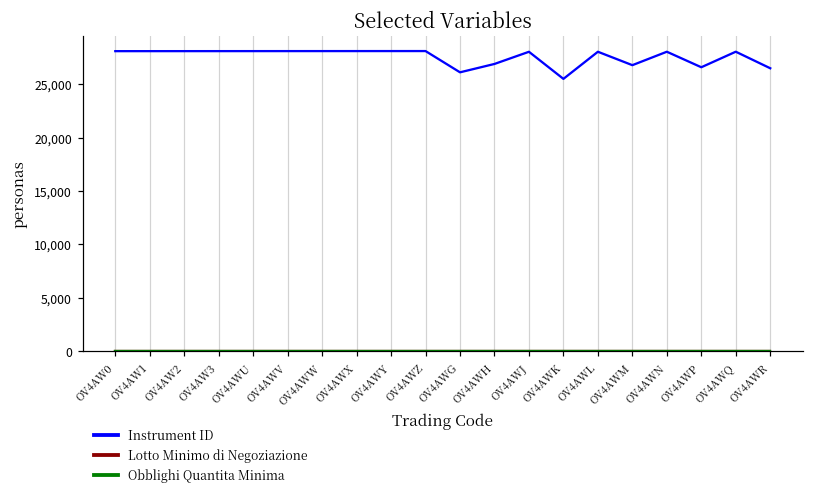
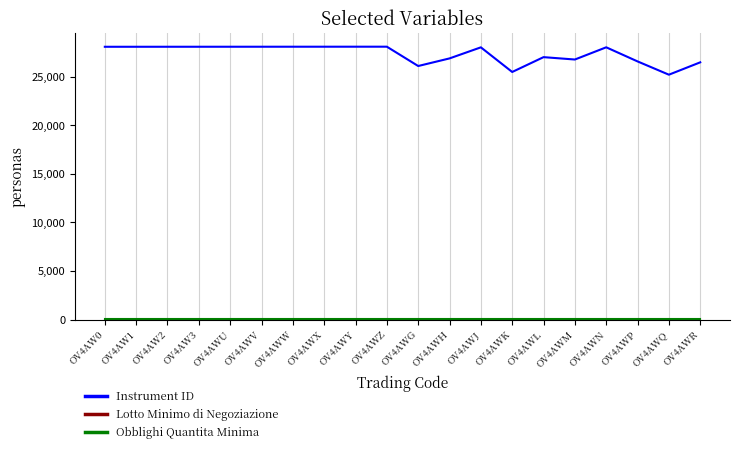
Instrument ID, OV4AWL: 28,000 -> 27,000
Instrument ID, OV4AWQ: 28,000 -> 25,000
